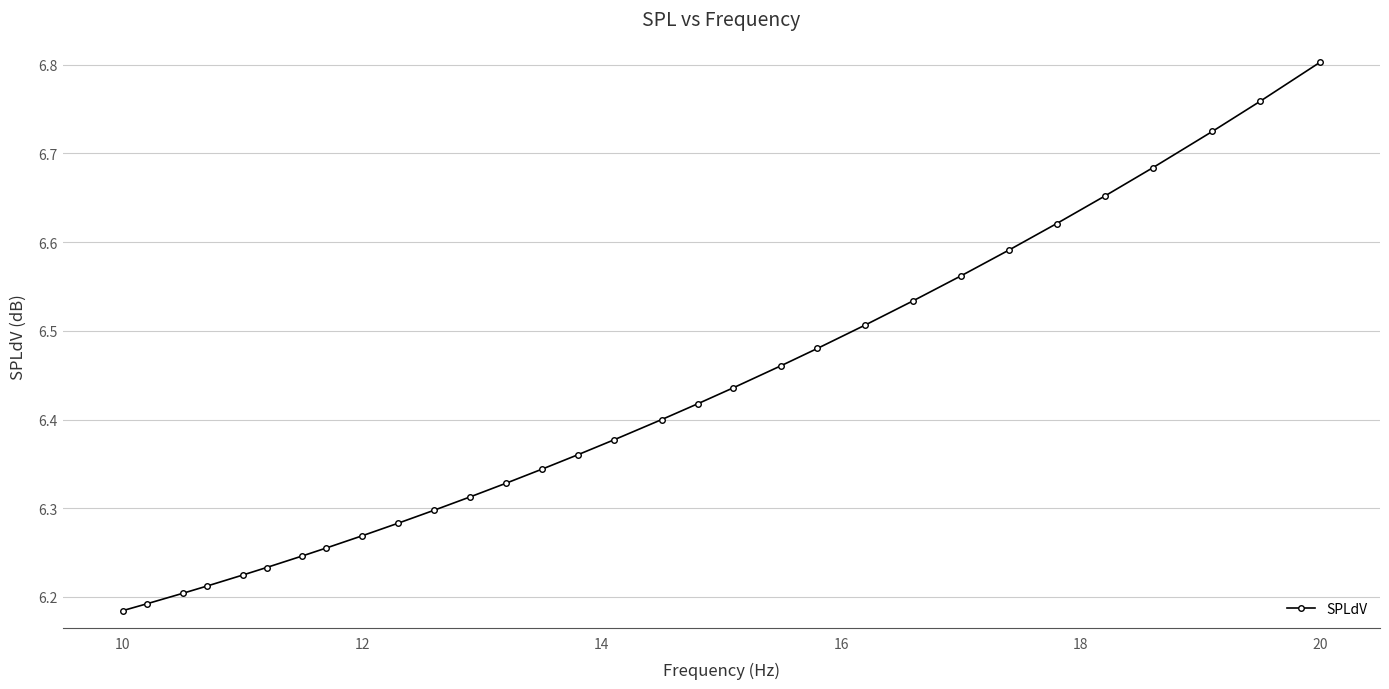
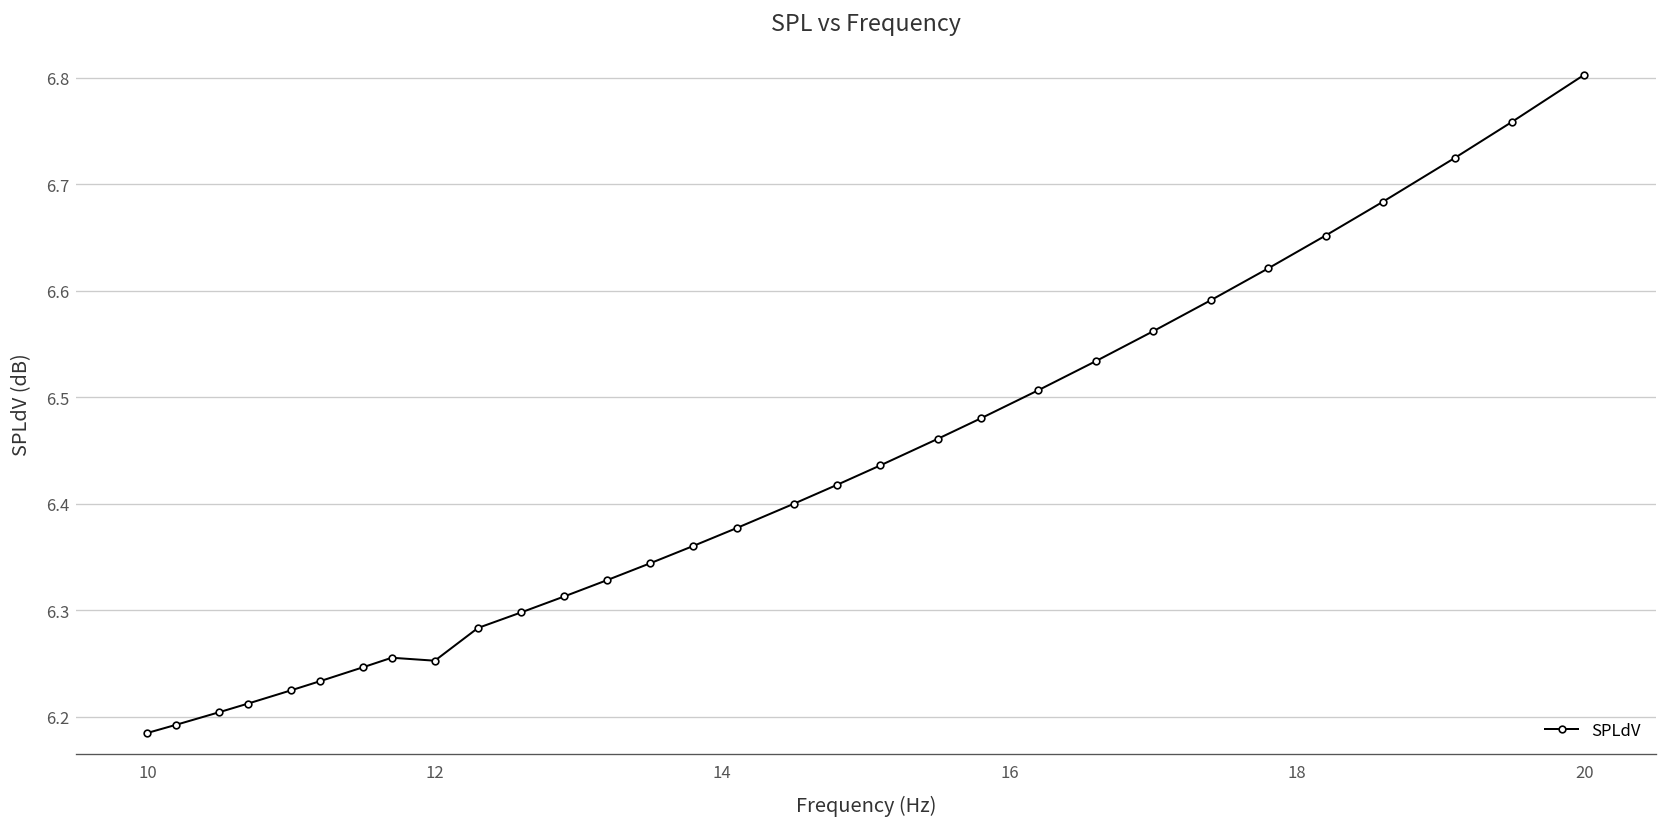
12: 6.27 -> 6.25
